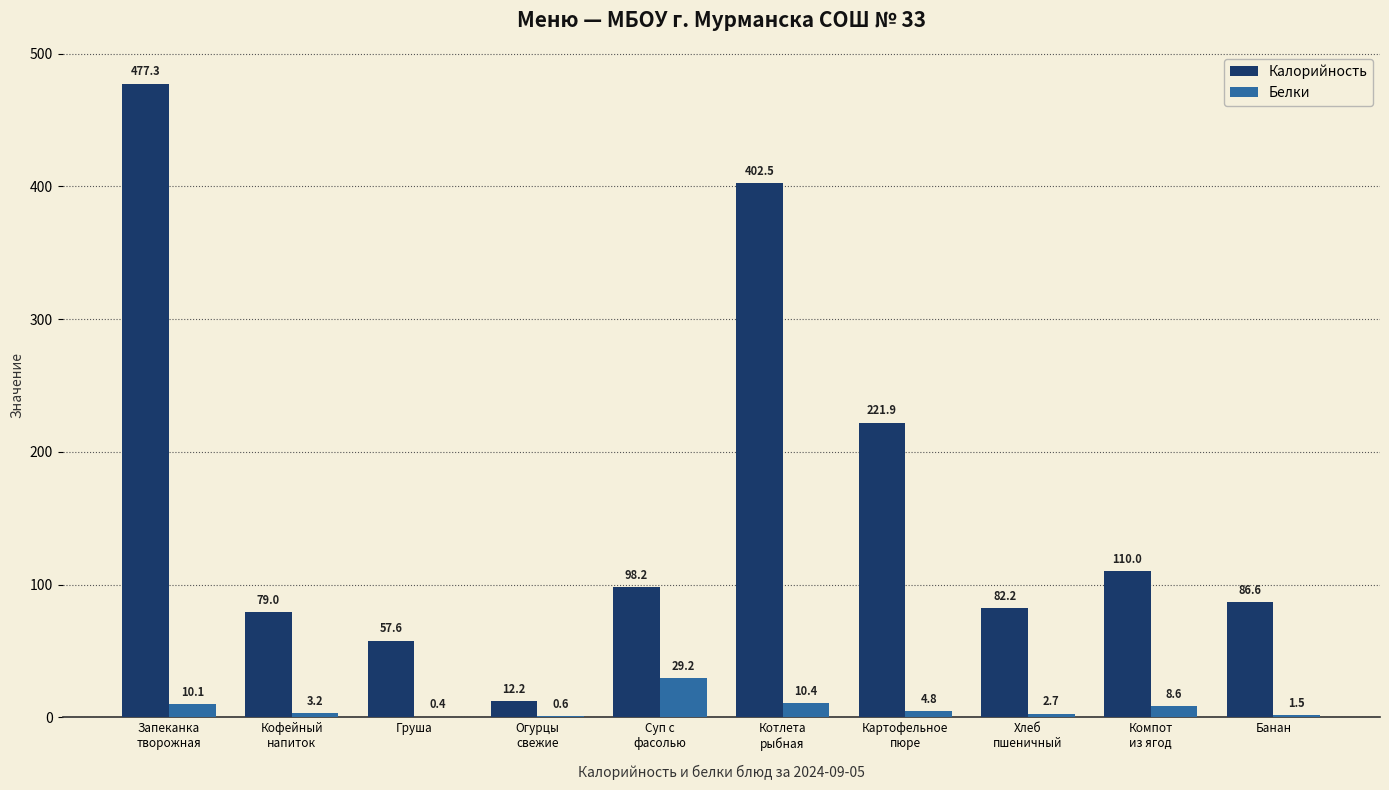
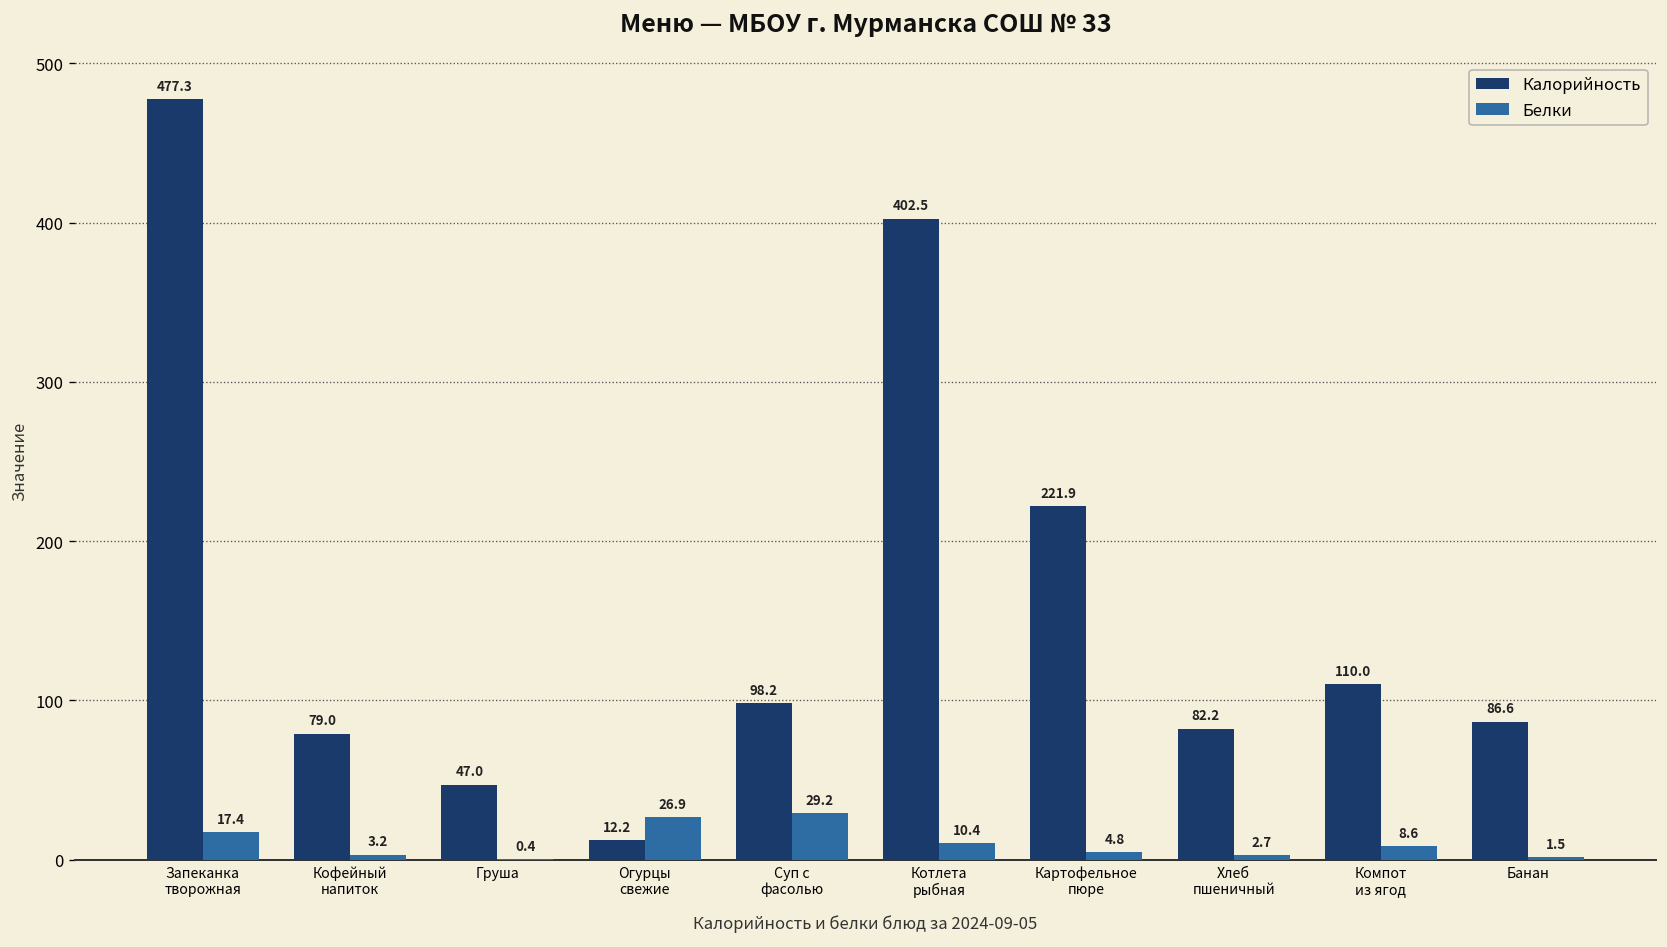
Белки, Запеканка творожная: 10.1 -> 17.4
Калорийность, Груша: 57.6 -> 47.0
Белки, Огурцы свежие: 0.6 -> 26.9
